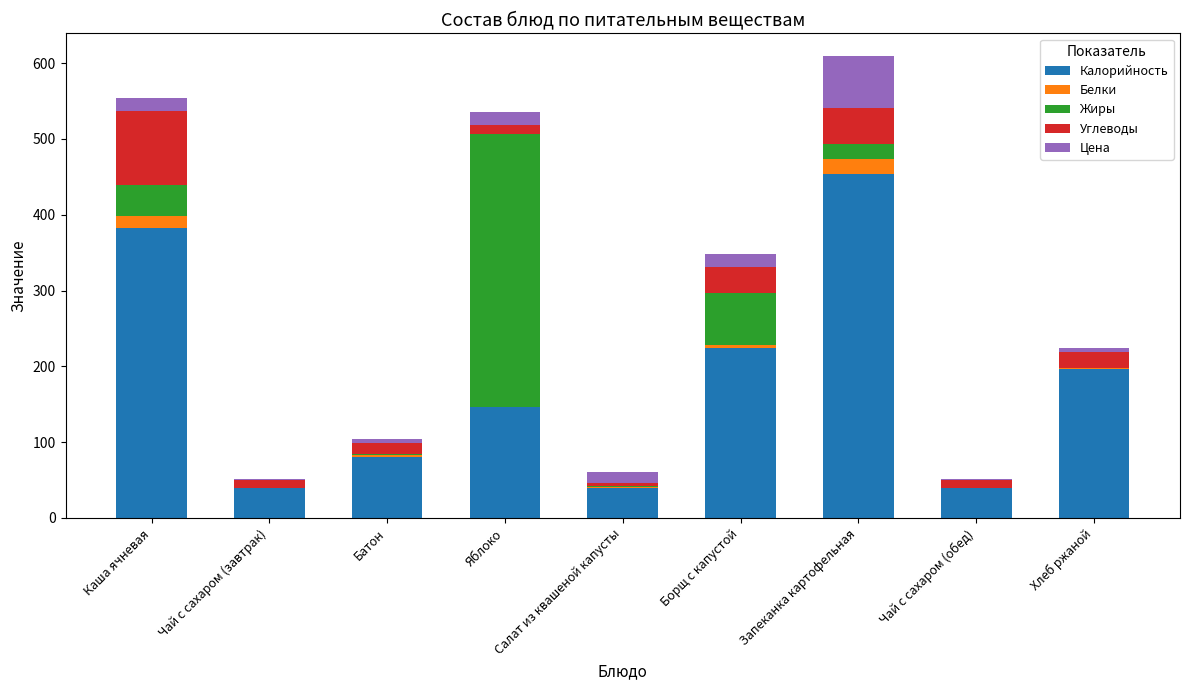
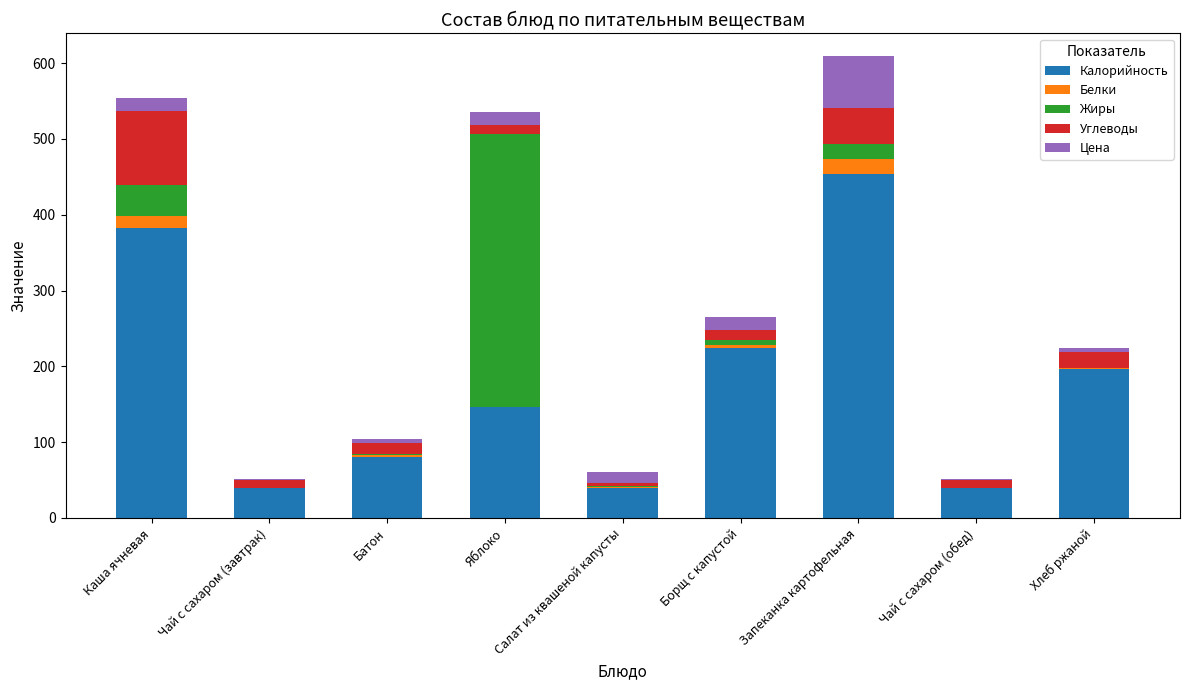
Жиры, Борщ с капустой: 70 -> 10
Углеводы, Борщ с капустой: 30 -> 10
